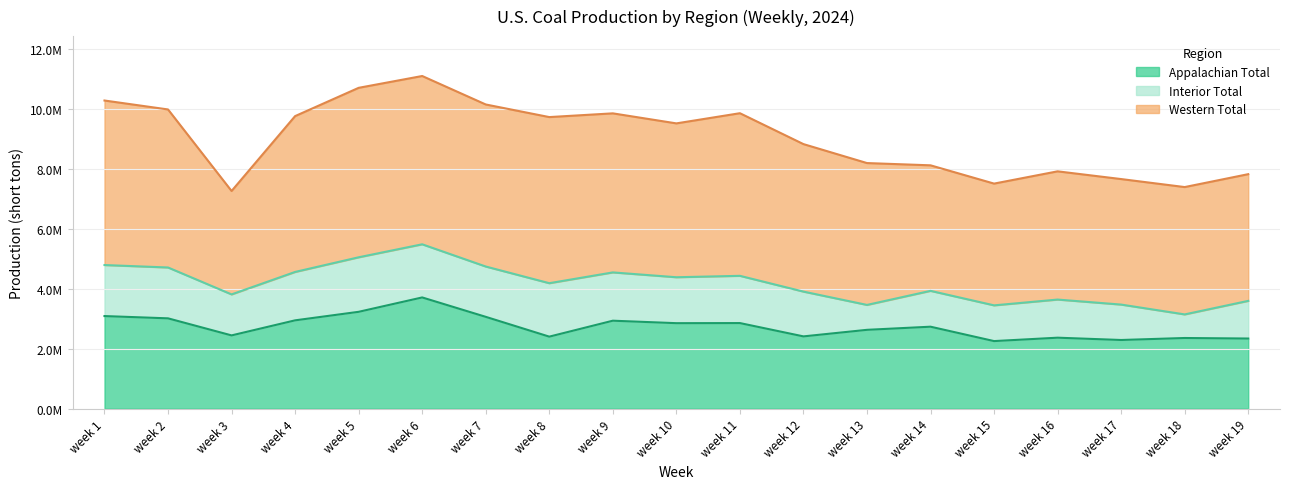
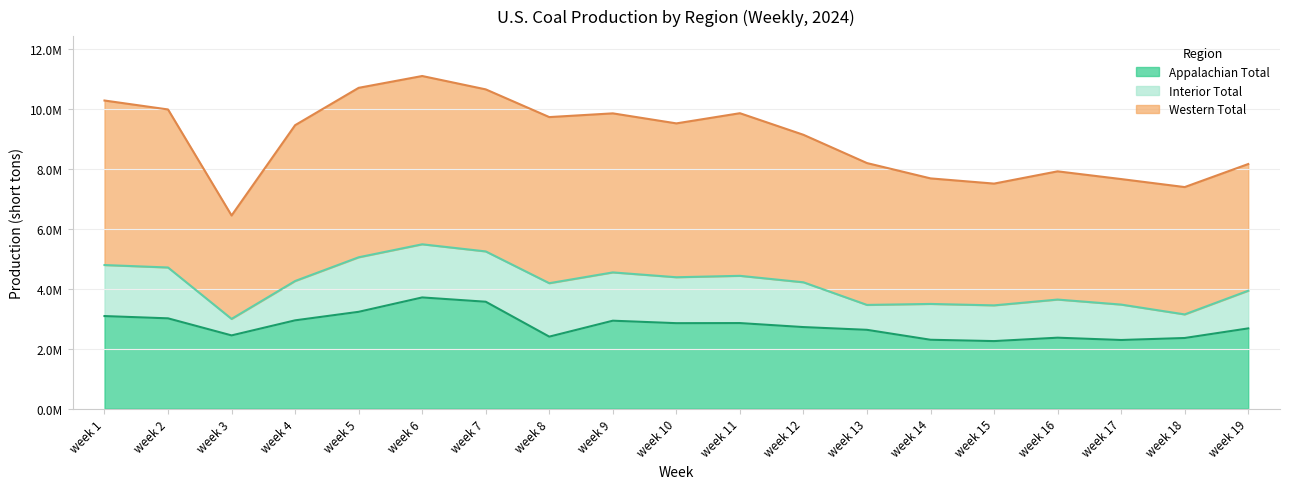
Interior Total, week 3: 1400000 -> 500000
Interior Total, week 4: 1600000 -> 1300000
Appalachian Total, week 7: 3100000 -> 3600000
Appalachian Total, week 12: 2400000 -> 2700000
Appalachian Total, week 14: 2700000 -> 2300000
Appalachian Total, week 19: 2300000 -> 2700000
